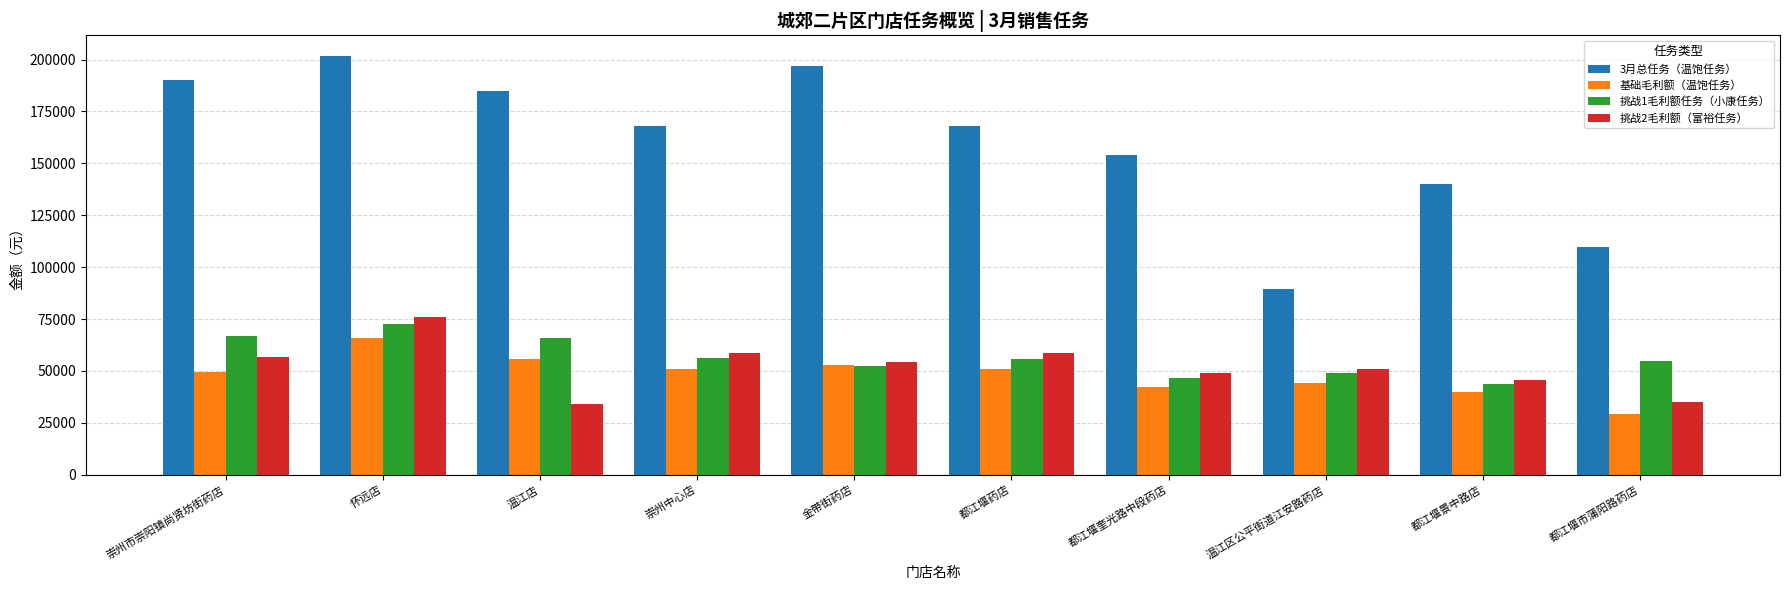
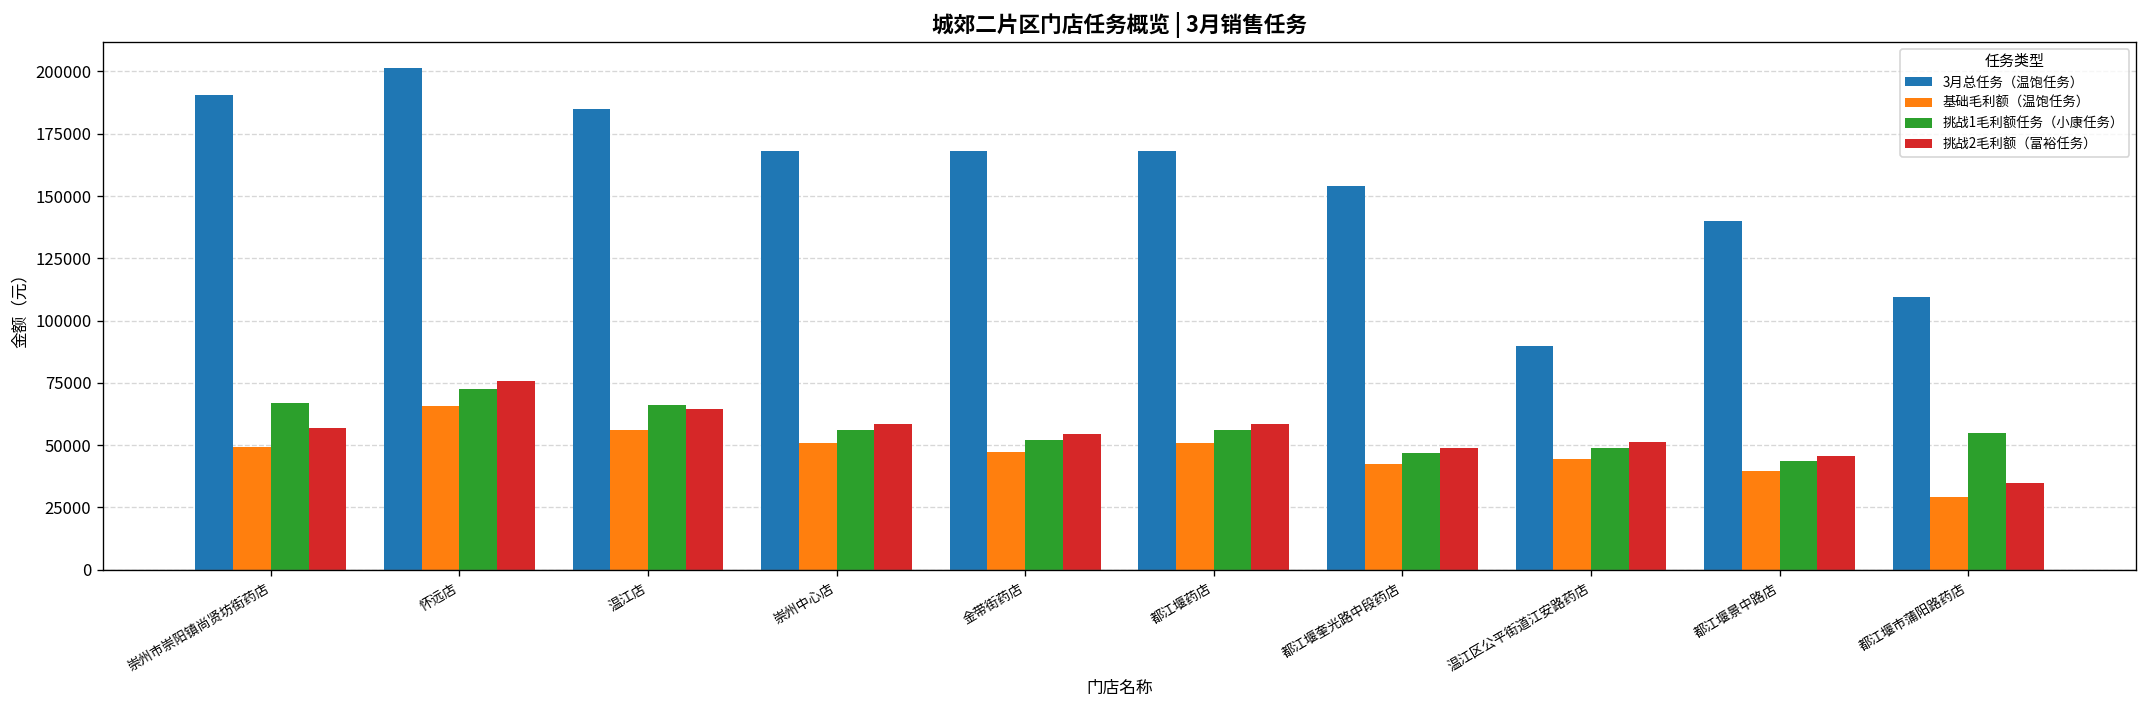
挑战2毛利额（富裕任务）, 温江店: 34000 -> 64000
3月总任务（温饱任务）, 金带街药店: 197000 -> 168000
基础毛利额（温饱任务）, 金带街药店: 53000 -> 47000
